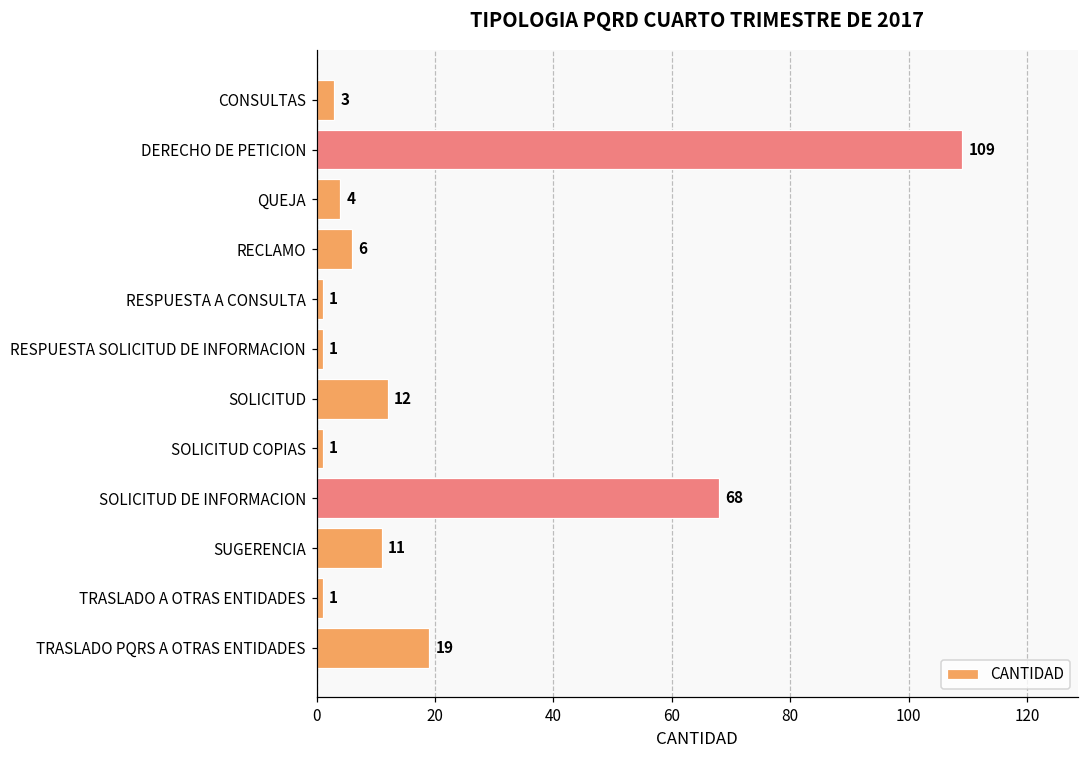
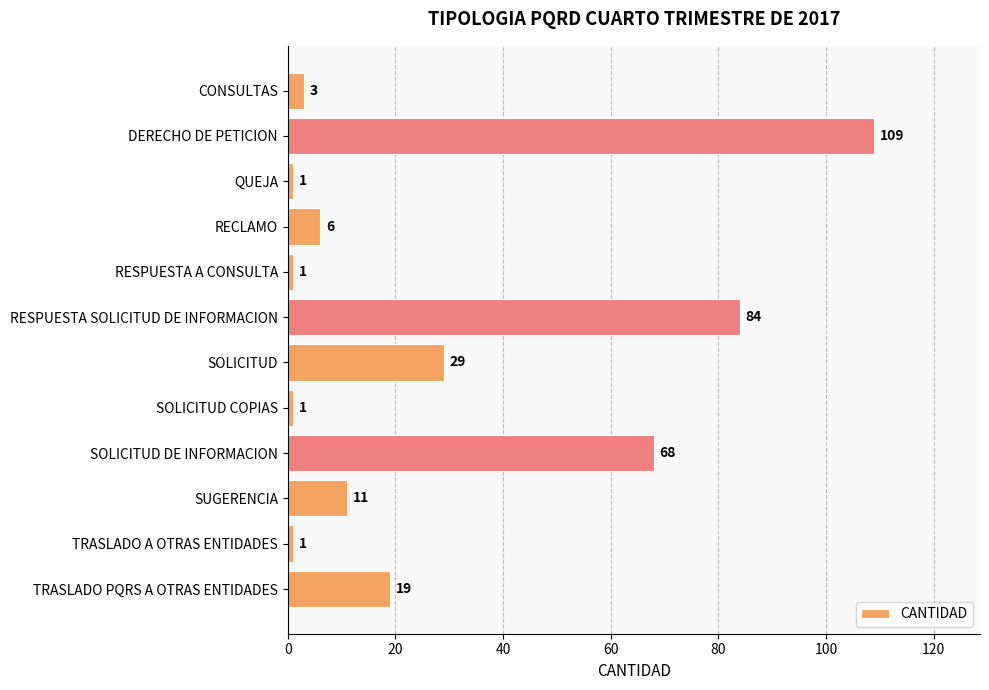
QUEJA: 4 -> 1
RESPUESTA SOLICITUD DE INFORMACION: 1 -> 84
SOLICITUD: 12 -> 29
